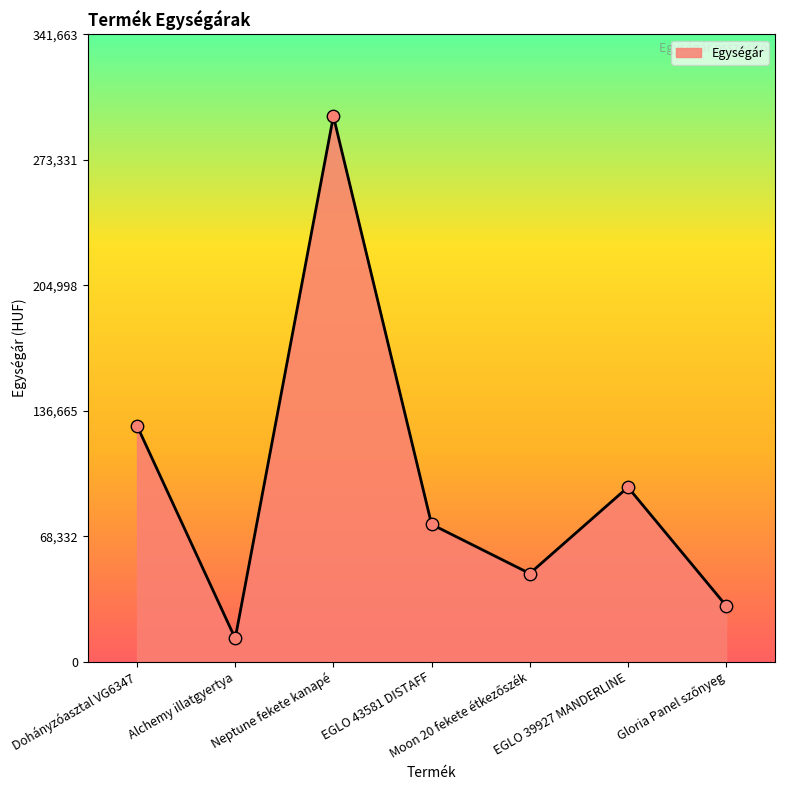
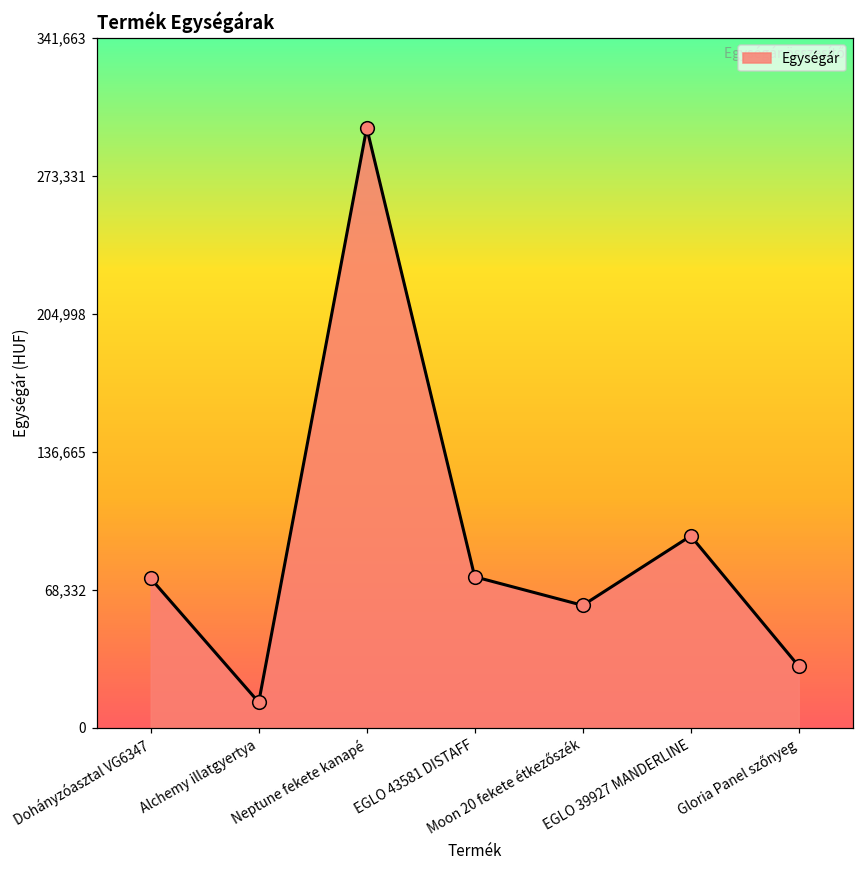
Dohányzóasztal VG6347: 129,000 -> 74,000
Moon 20 fekete étkezőszék: 48,000 -> 61,000
